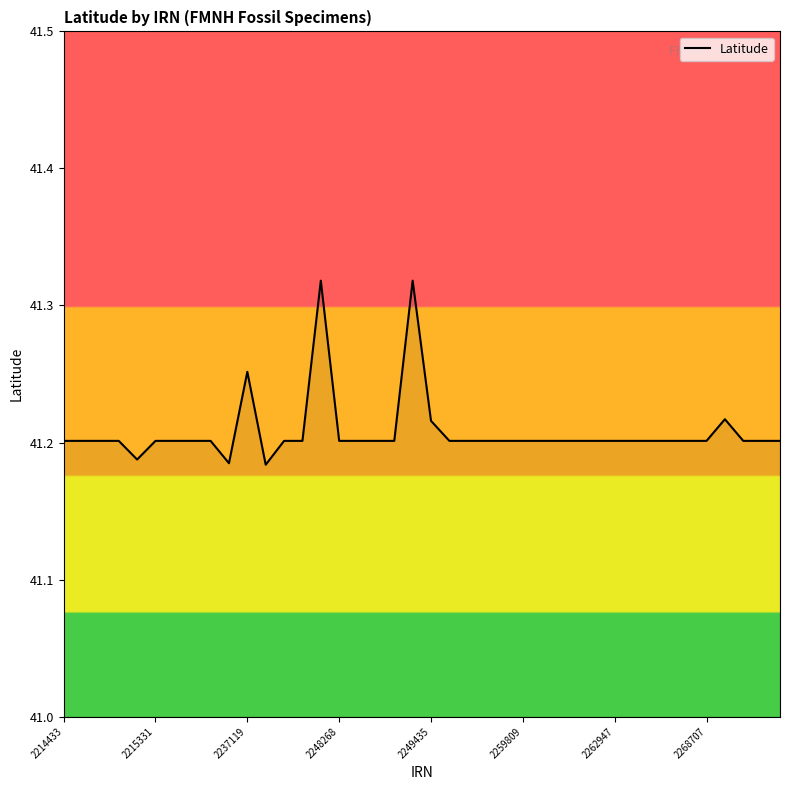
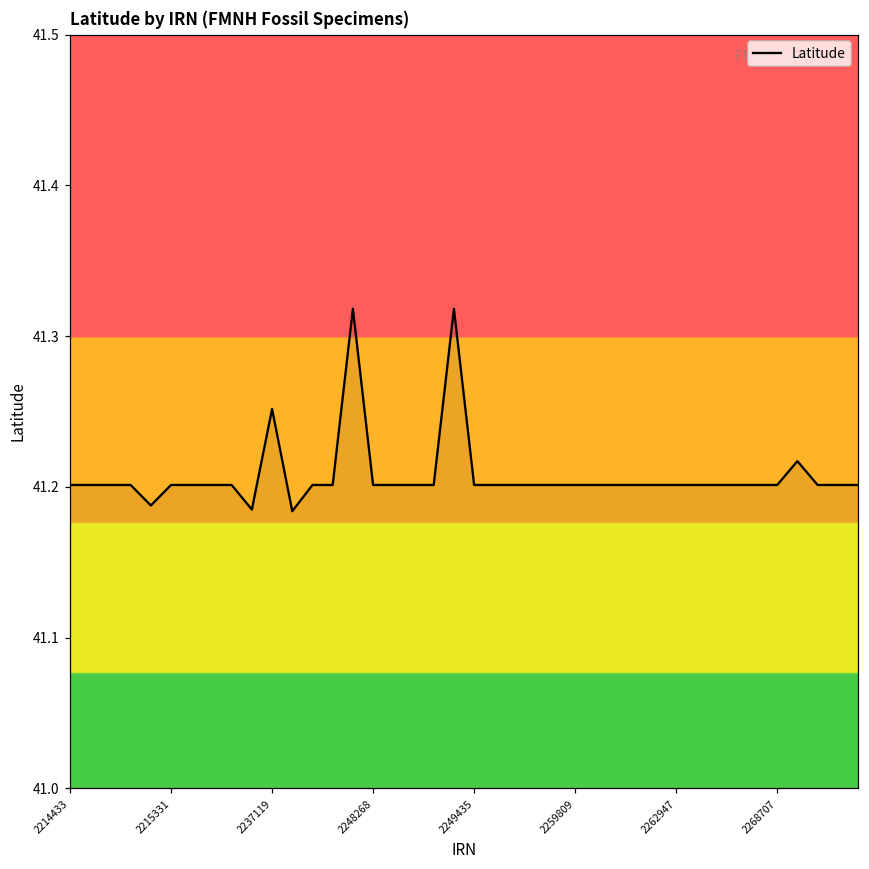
2249435: 41.216 -> 41.201
